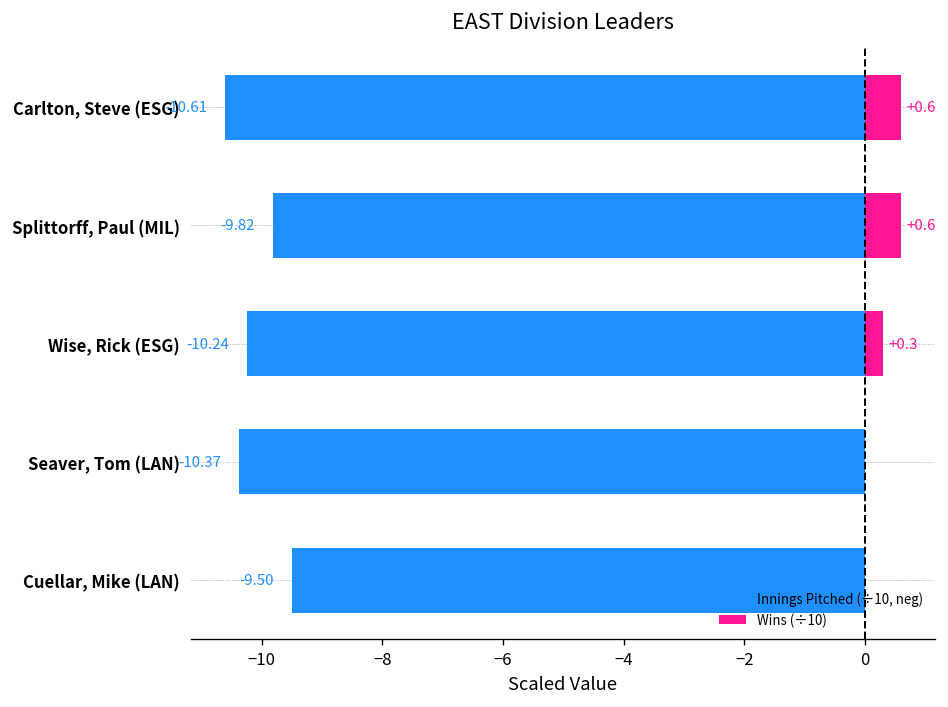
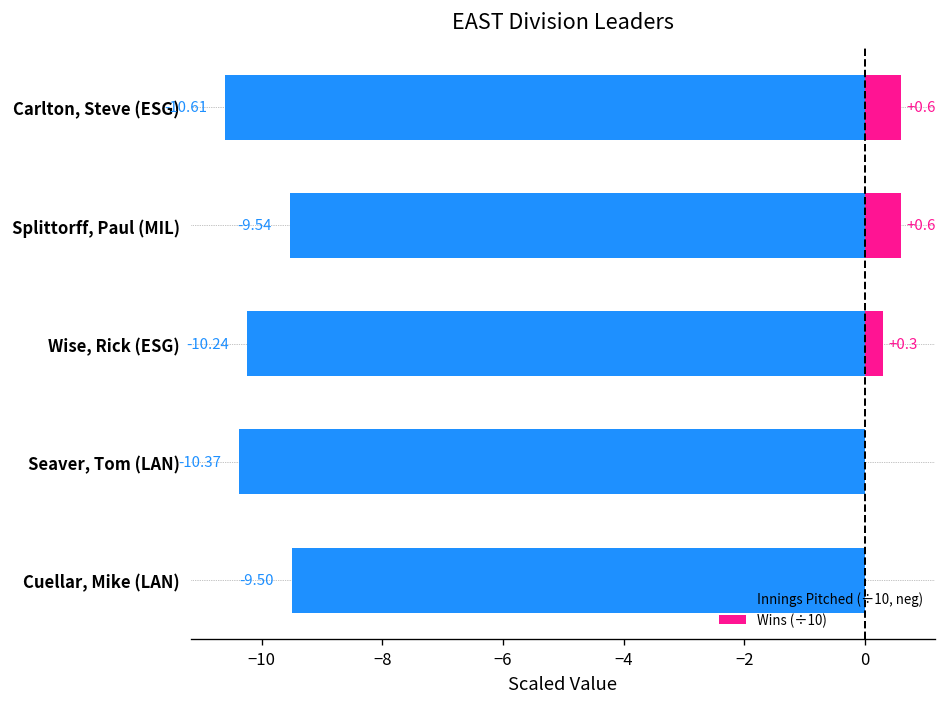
Innings Pitched (÷10, neg), Splittorff, Paul (MIL): -9.82 -> -9.54
